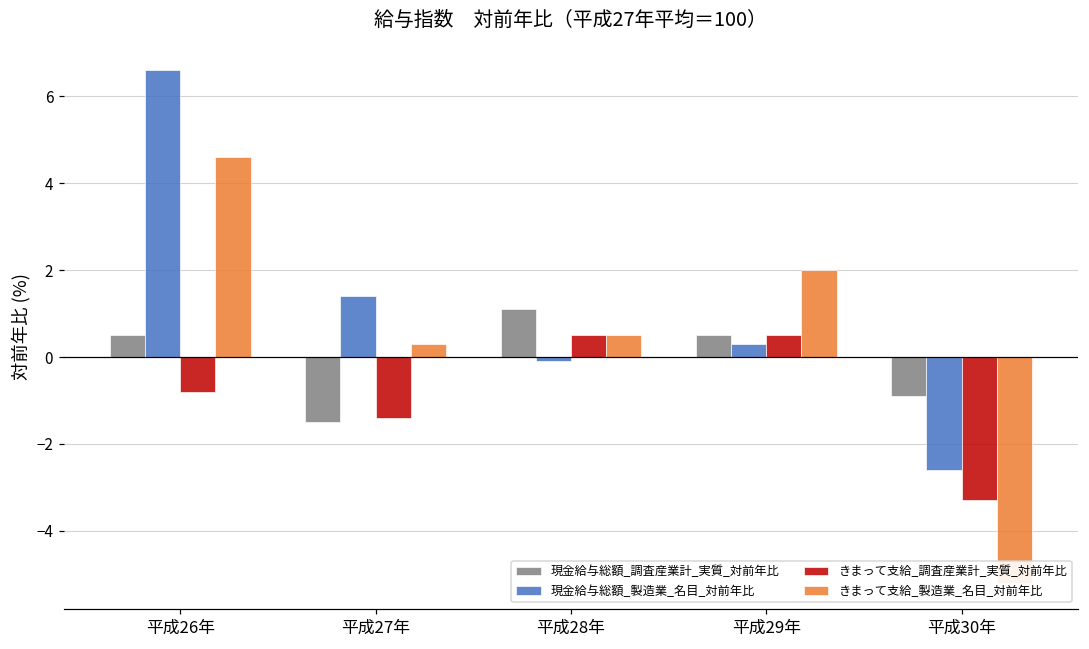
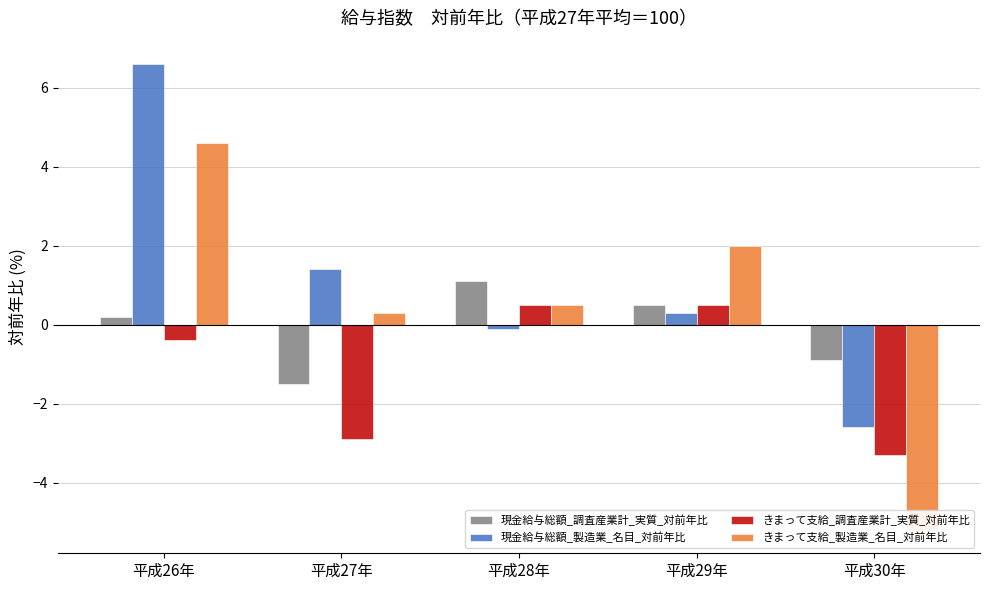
現金給与総額_調査産業計_実質_対前年比, 平成26年: 0.5 -> 0.2
きまって支給_調査産業計_実質_対前年比, 平成26年: -0.8 -> -0.4
きまって支給_調査産業計_実質_対前年比, 平成27年: -1.4 -> -2.9
